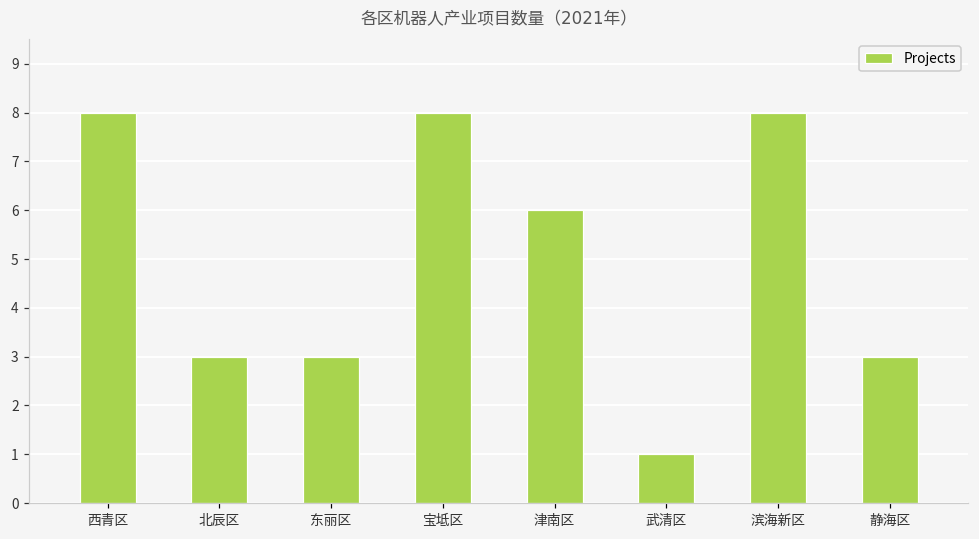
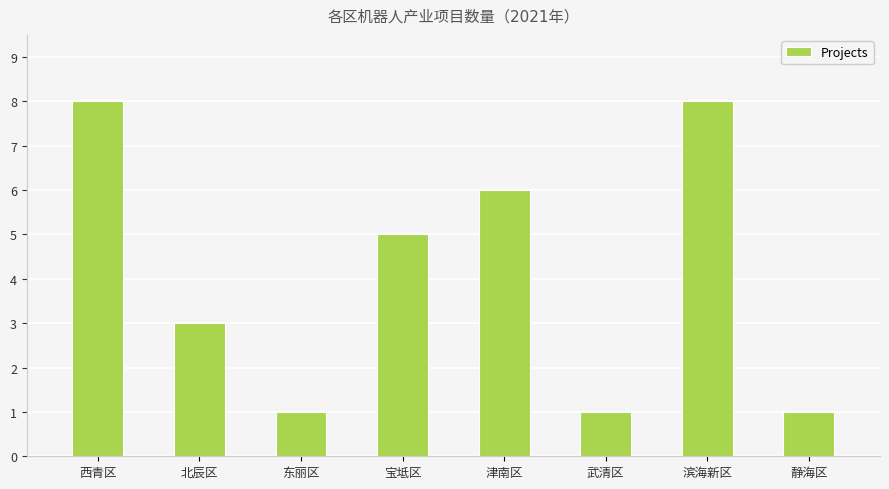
东丽区: 3 -> 1
宝坻区: 8 -> 5
静海区: 3 -> 1
